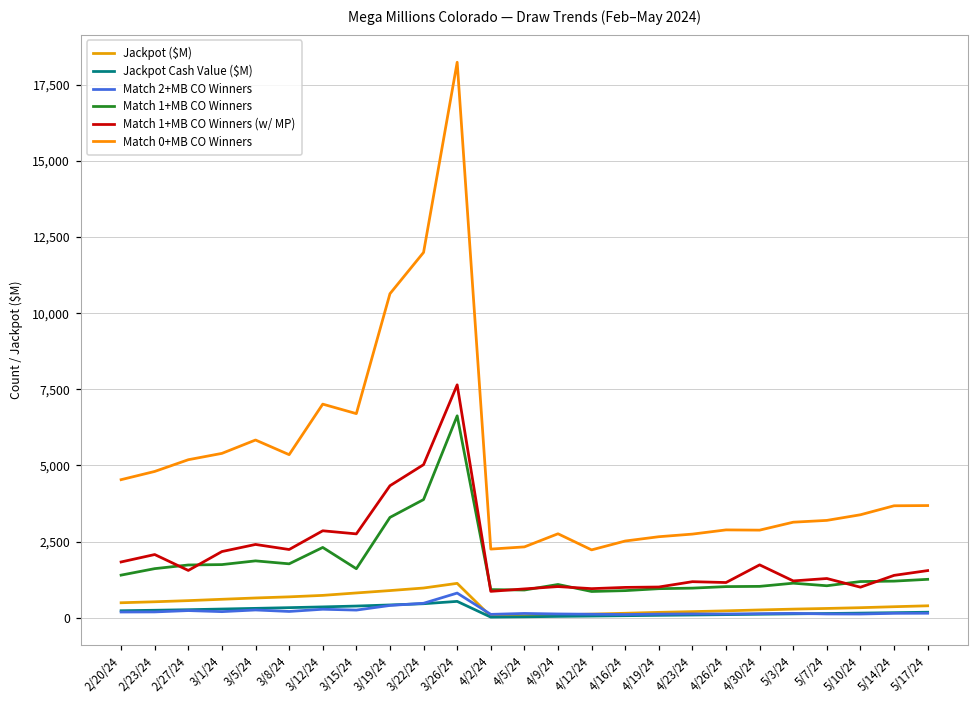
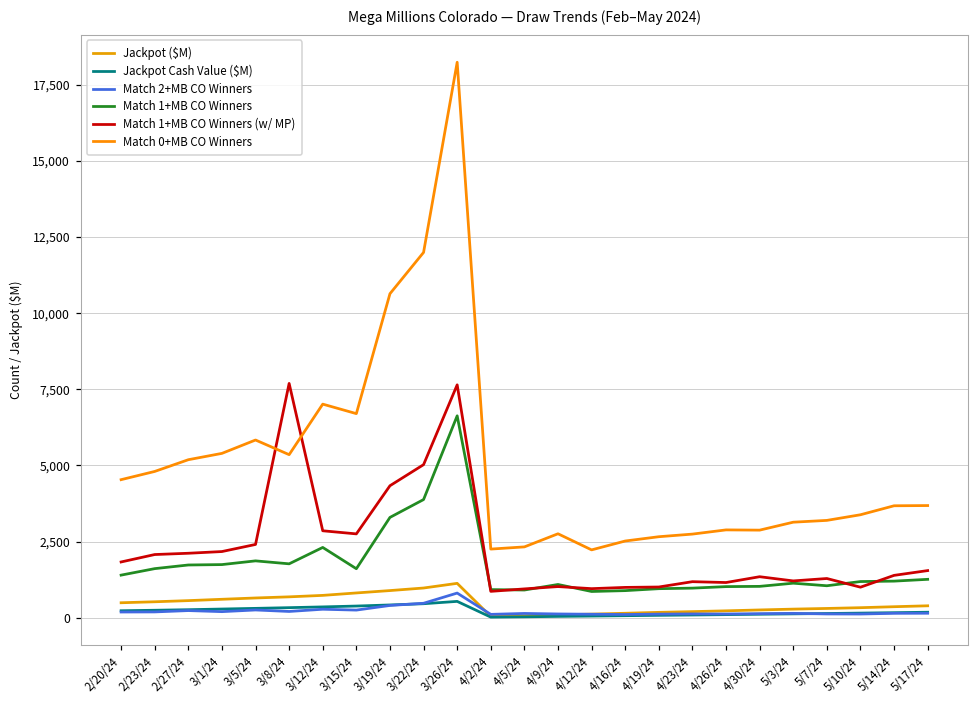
Match 1+MB CO Winners (w/ MP), 2/27/24: 1,600 -> 2,100
Match 1+MB CO Winners (w/ MP), 3/8/24: 2,200 -> 7,700
Match 1+MB CO Winners (w/ MP), 4/30/24: 1,700 -> 1,300
